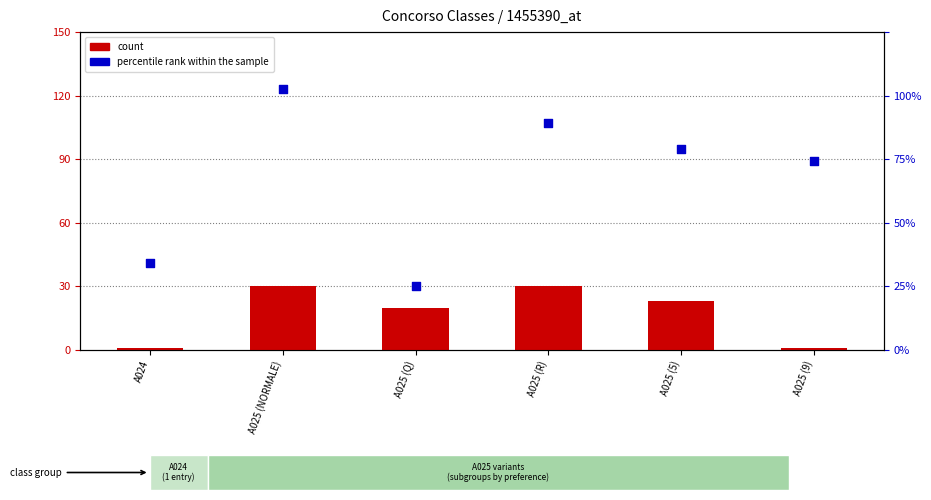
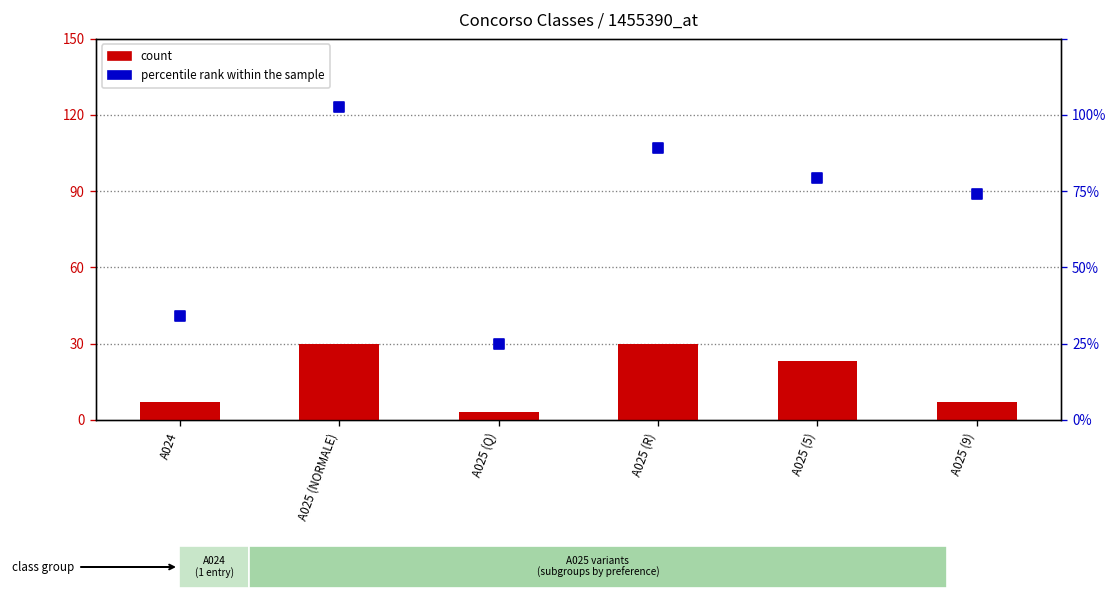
count, A024: 1 -> 7
count, A025 (Q): 20 -> 3
count, A025 (9): 1 -> 7
